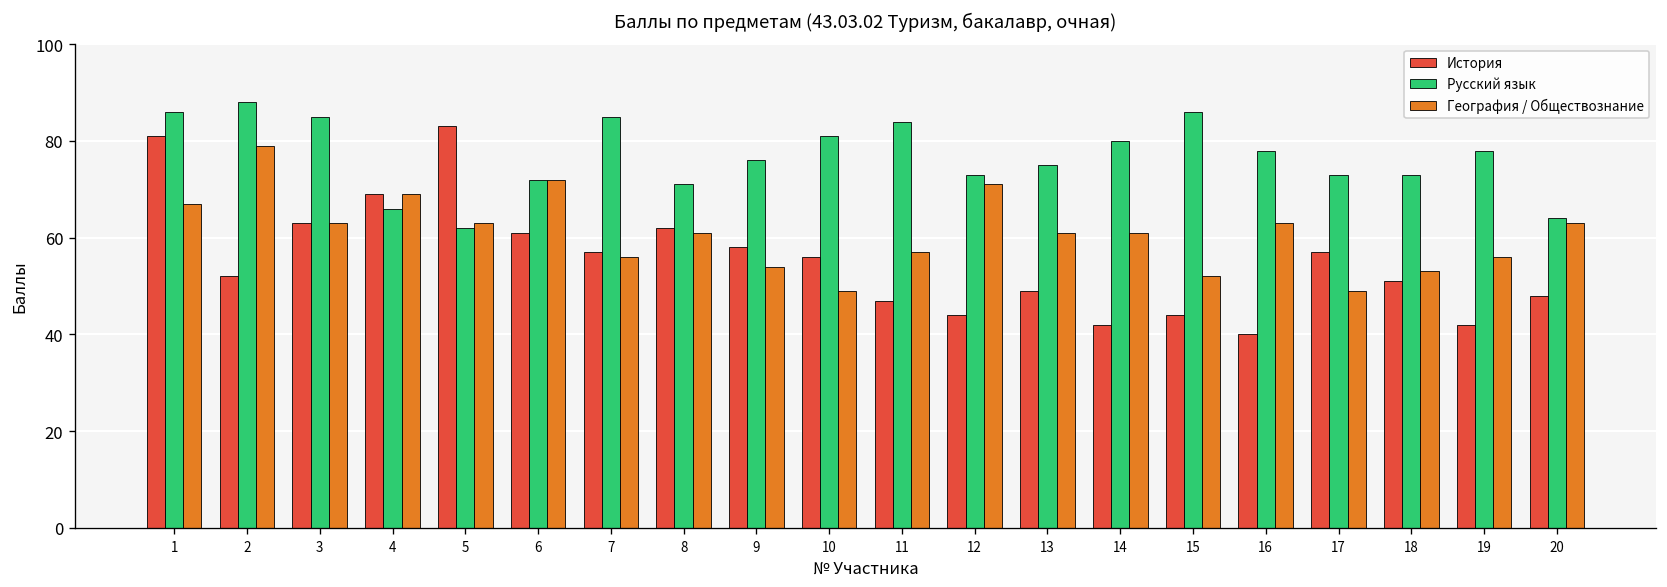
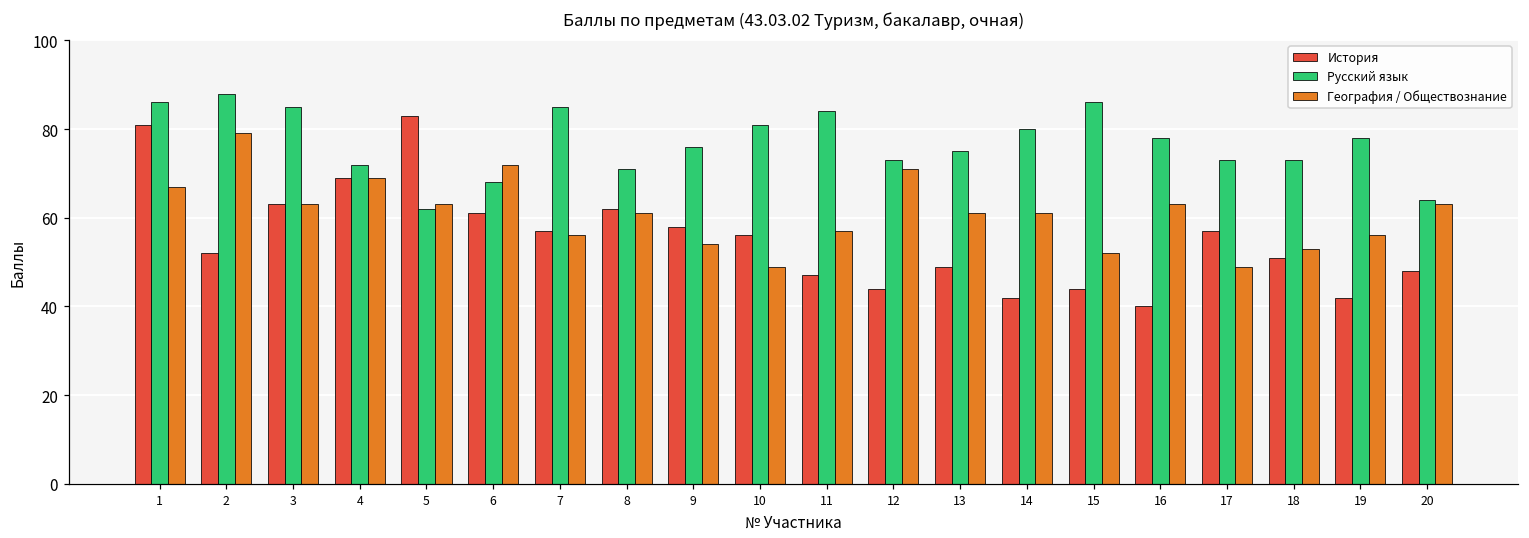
Русский язык, 4: 66 -> 72
Русский язык, 6: 72 -> 68
